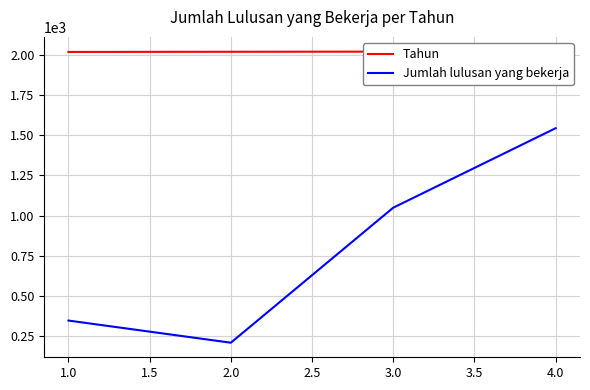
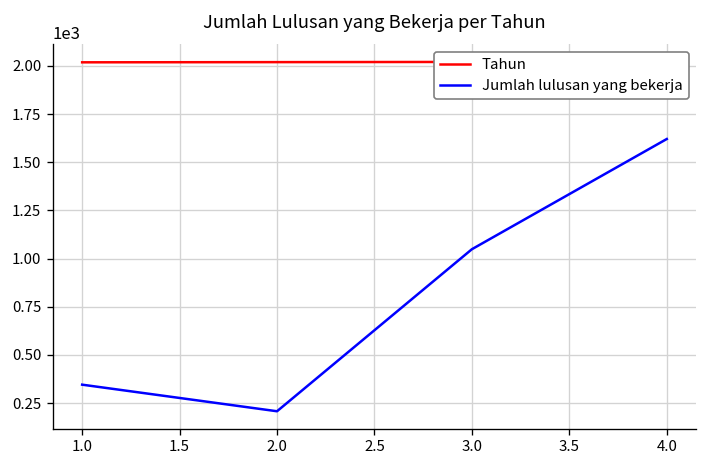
Jumlah lulusan yang bekerja, 4.0: 1540 -> 1620
